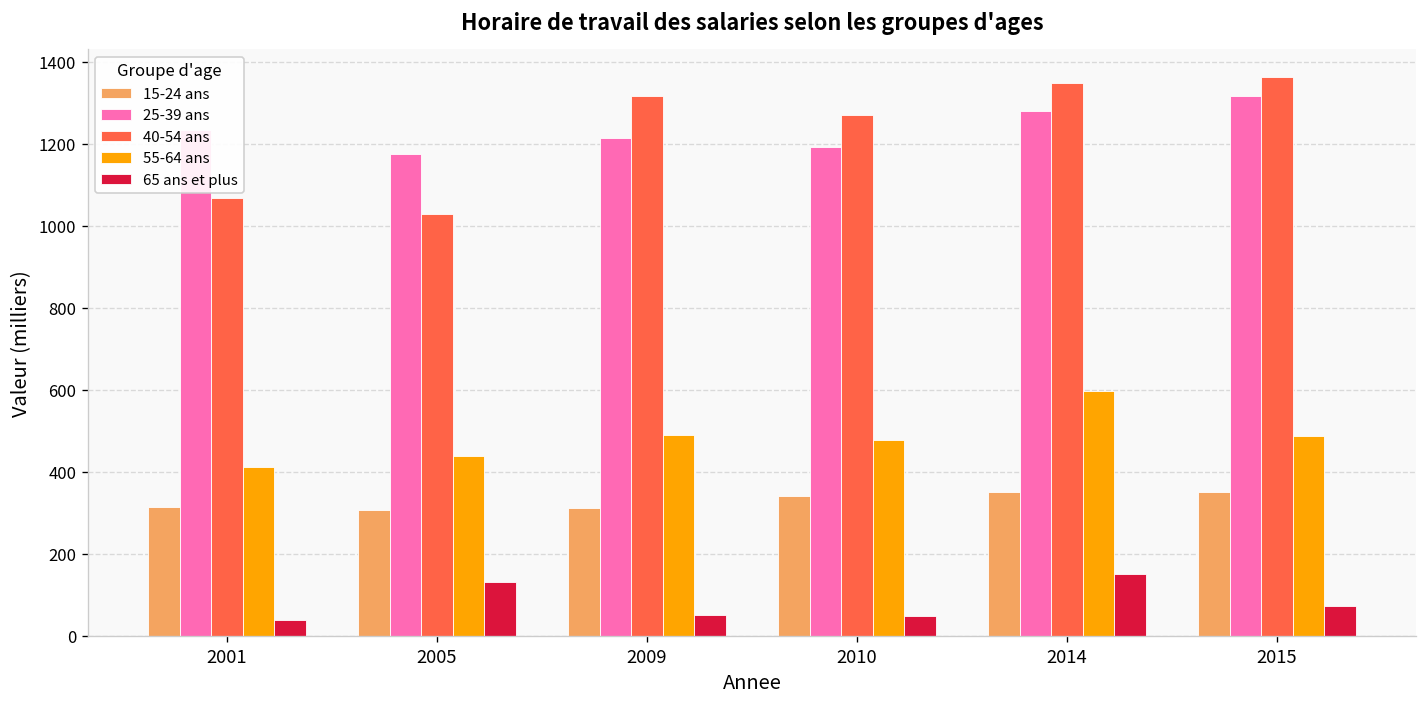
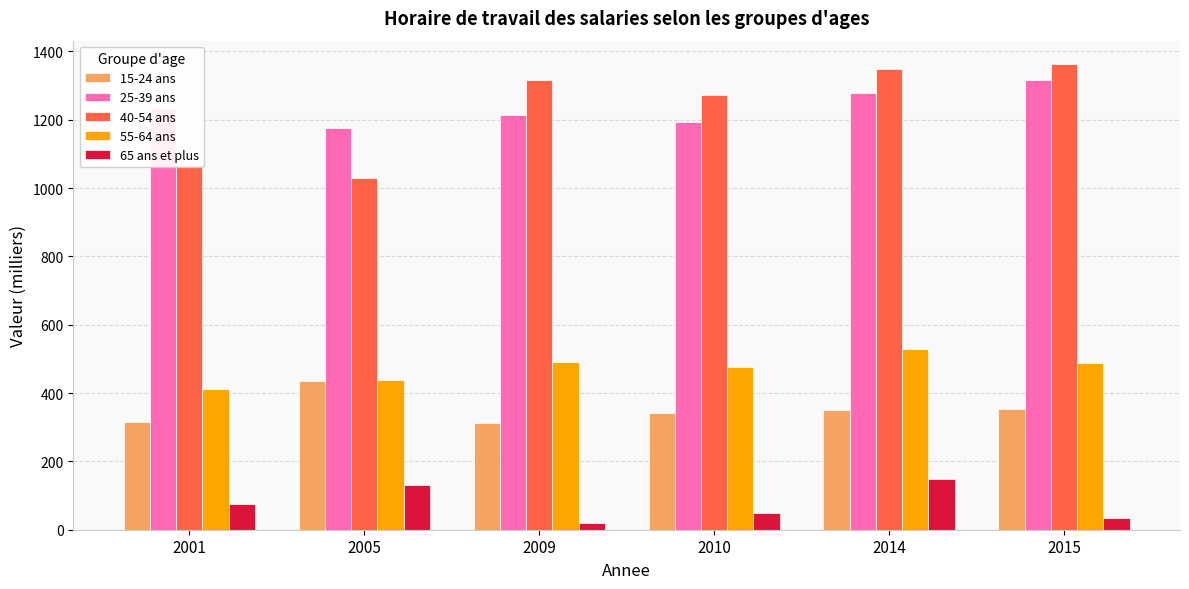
65 ans et plus, 2001: 40 -> 80
15-24 ans, 2005: 310 -> 440
65 ans et plus, 2009: 50 -> 20
55-64 ans, 2014: 600 -> 530
65 ans et plus, 2015: 70 -> 40
